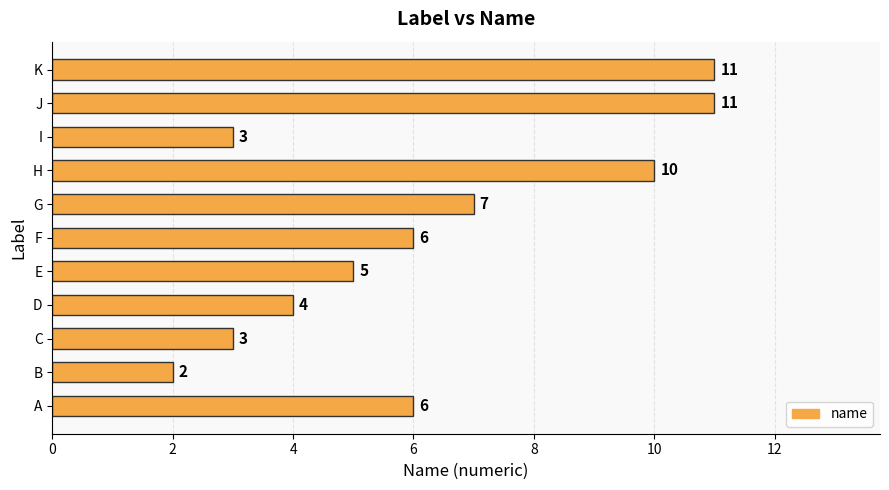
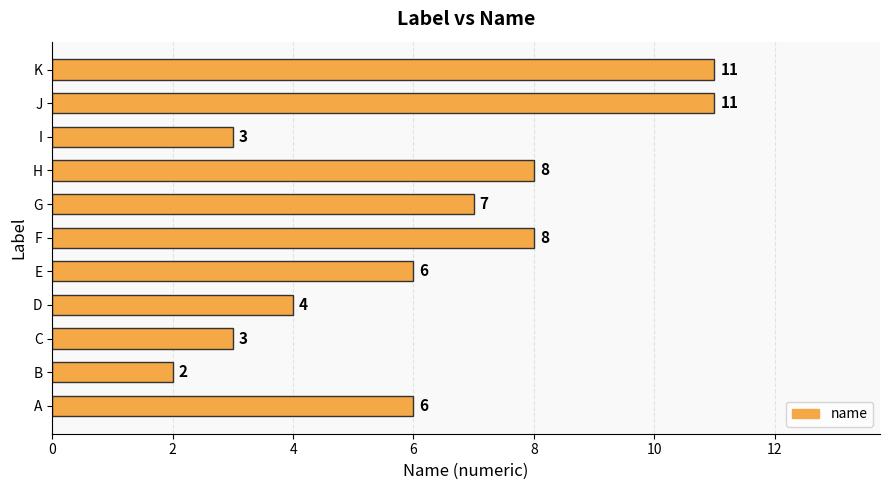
H: 10 -> 8
F: 6 -> 8
E: 5 -> 6
